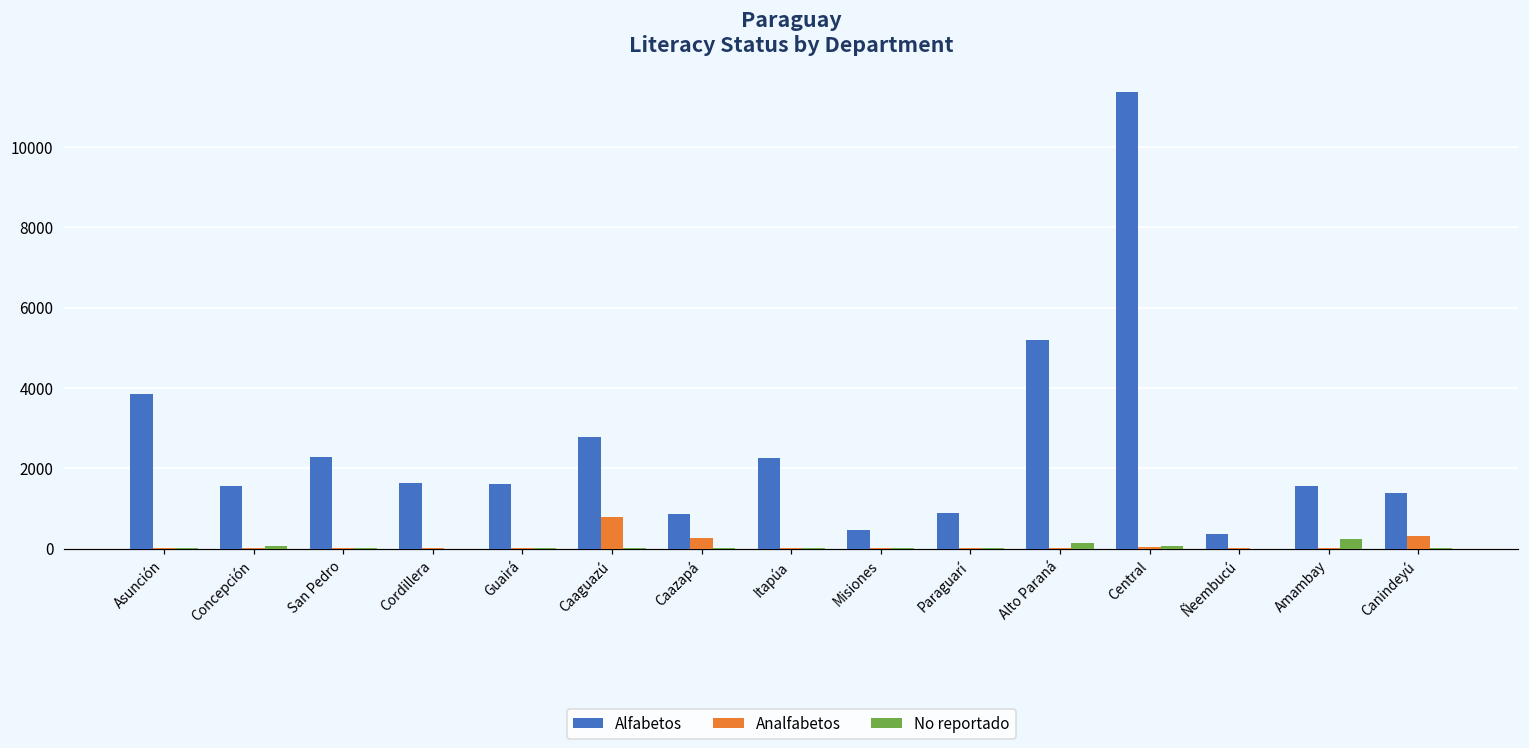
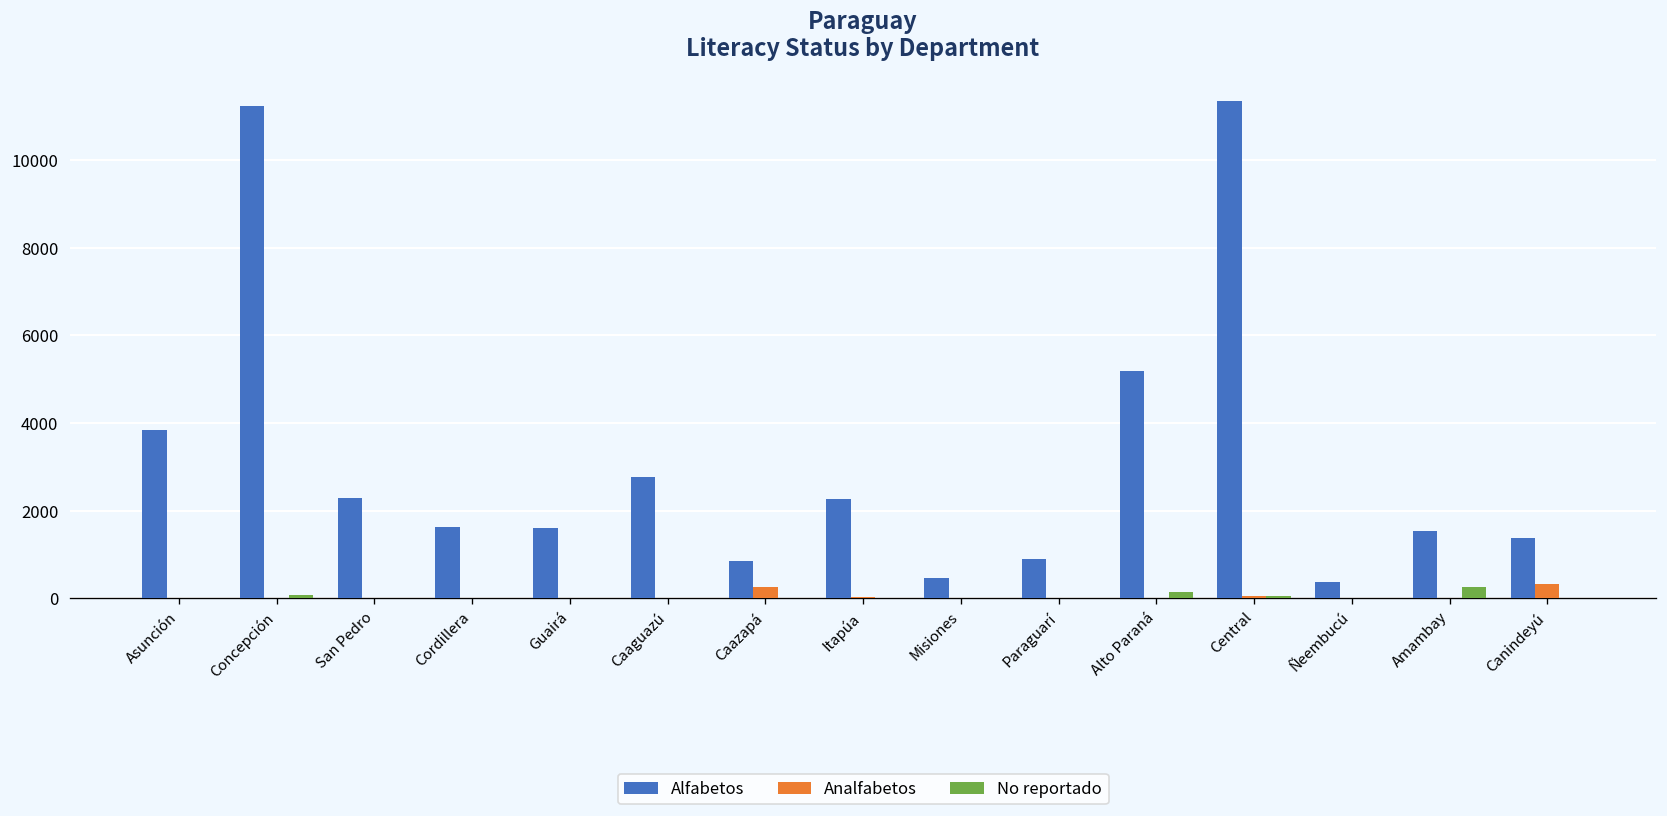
Alfabetos, Concepción: 1500 -> 11200
Analfabetos, Caaguazú: 800 -> 0
